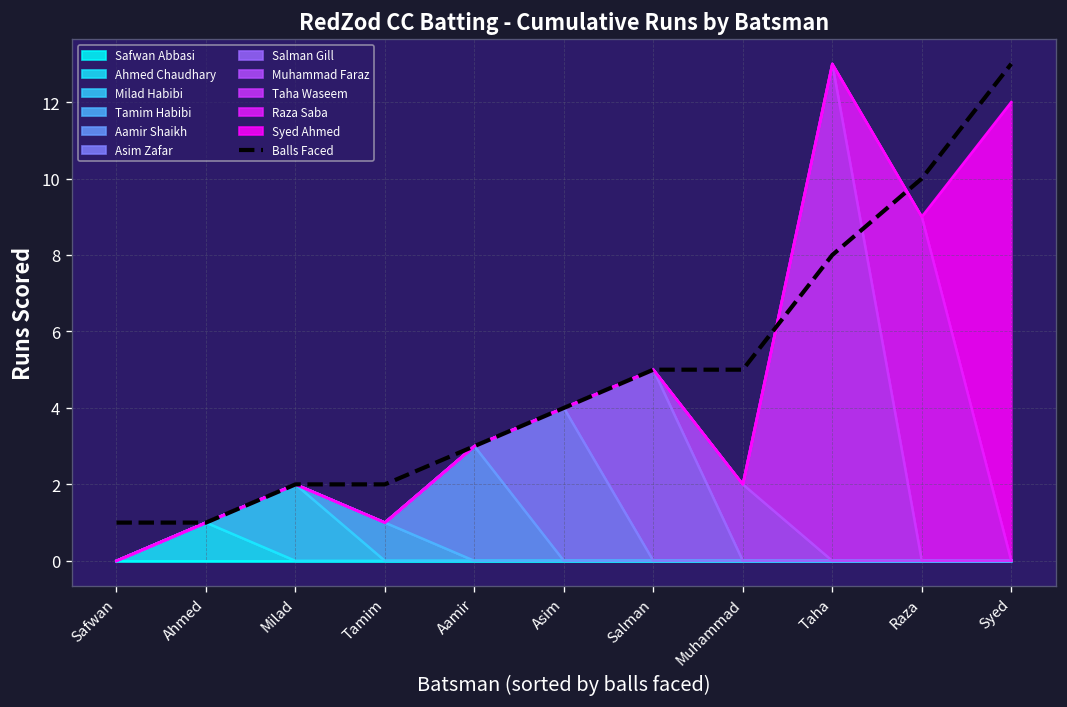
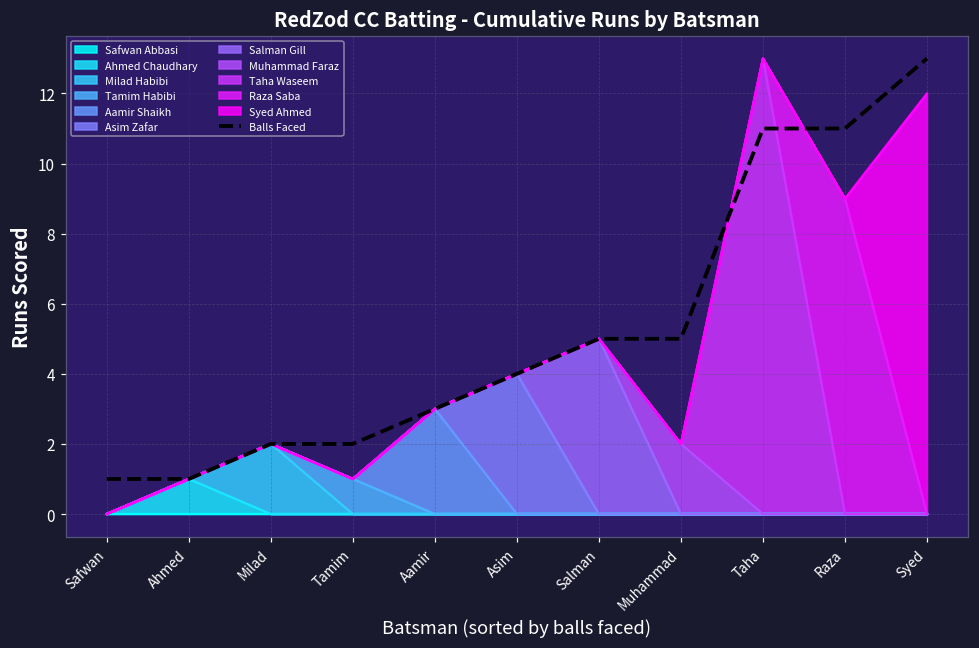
Balls Faced, Taha: 8 -> 11
Balls Faced, Raza: 10 -> 11
